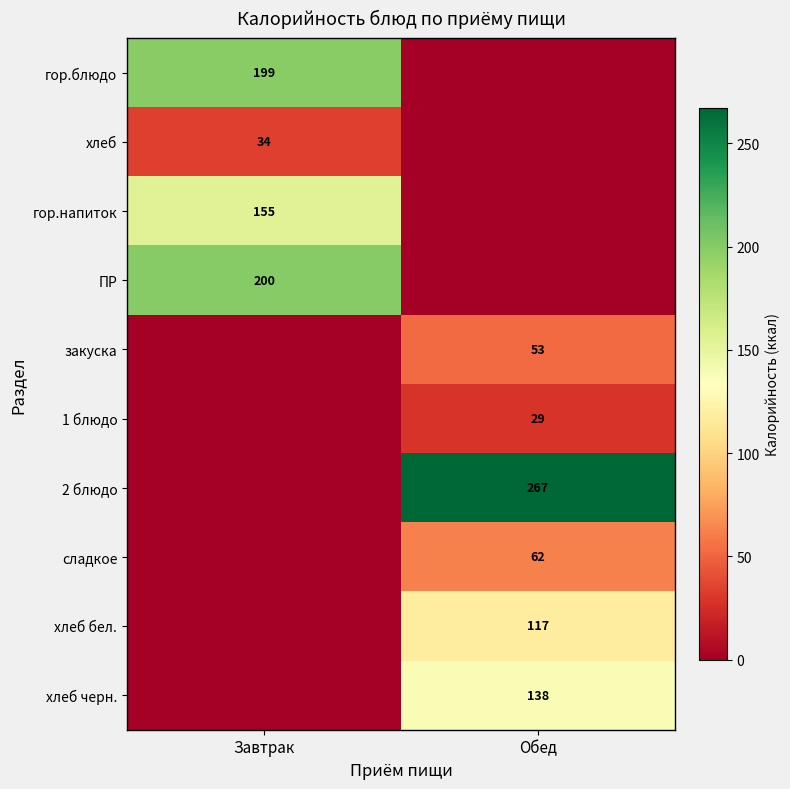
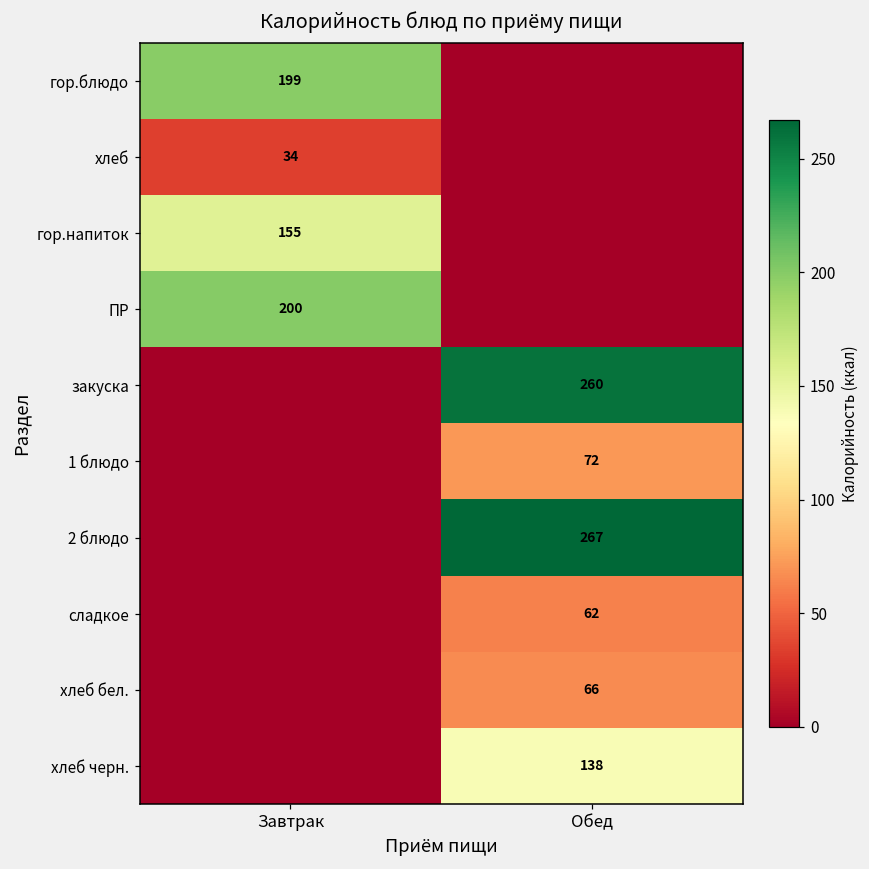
закуска, Обед: 53 -> 260
1 блюдо, Обед: 29 -> 72
хлеб бел., Обед: 117 -> 66
